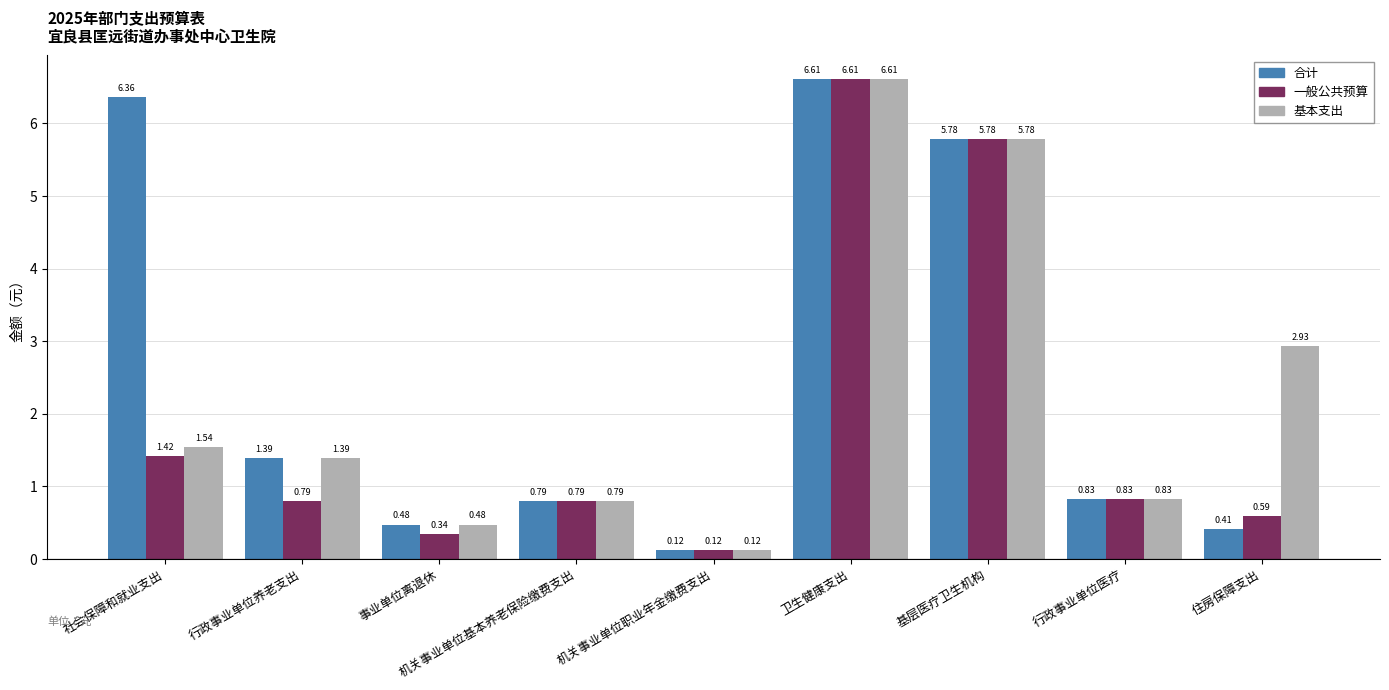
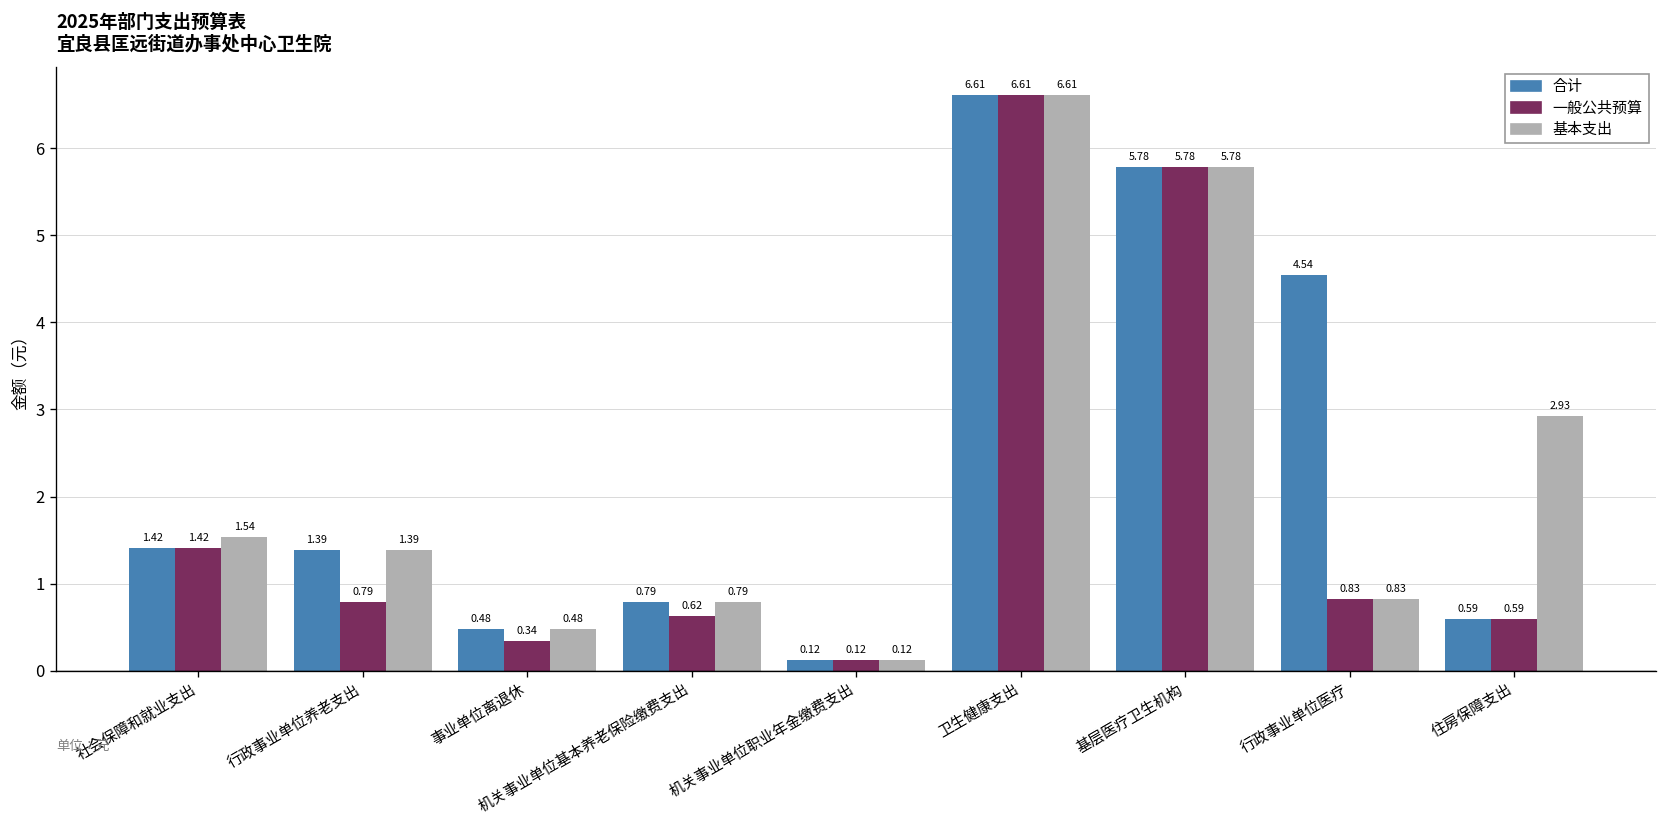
合计, 社会保障和就业支出: 6.36 -> 1.42
一般公共预算, 机关事业单位基本养老保险缴费支出: 0.79 -> 0.62
合计, 行政事业单位医疗: 0.83 -> 4.54
合计, 住房保障支出: 0.41 -> 0.59
